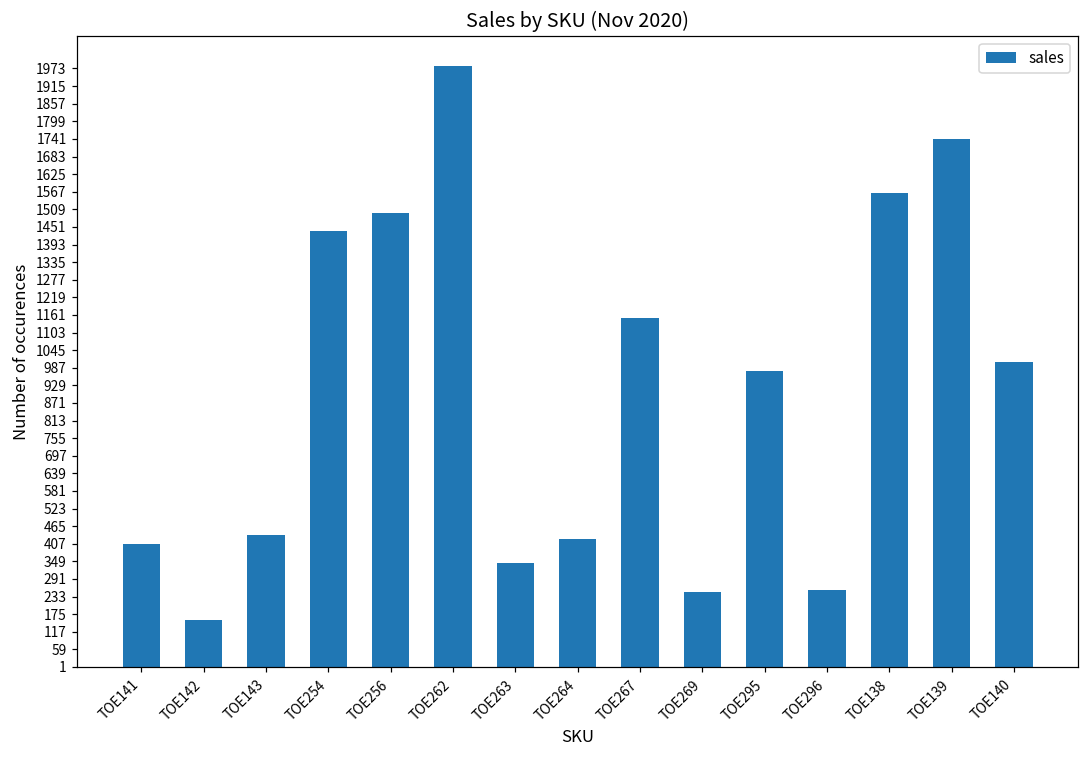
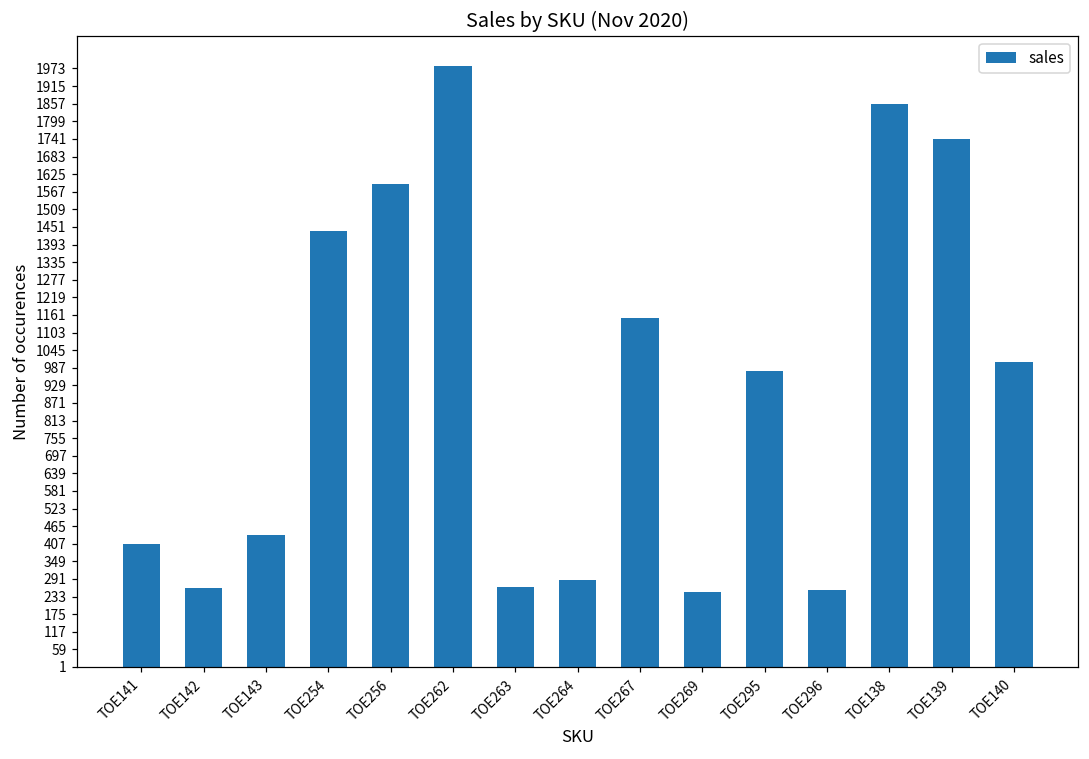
TOE142: 160 -> 260
TOE256: 1500 -> 1590
TOE263: 340 -> 260
TOE264: 420 -> 290
TOE138: 1560 -> 1860
